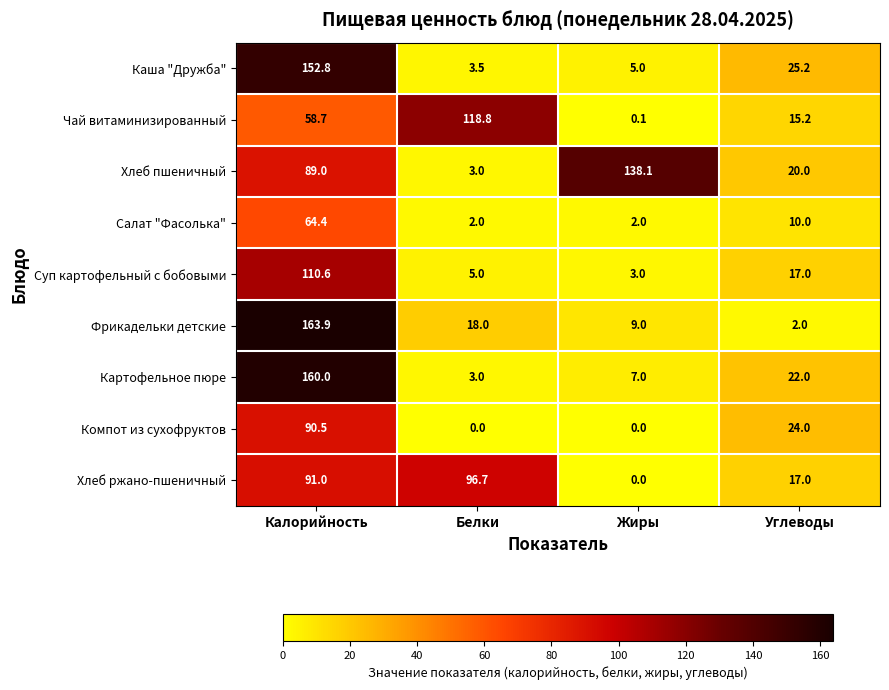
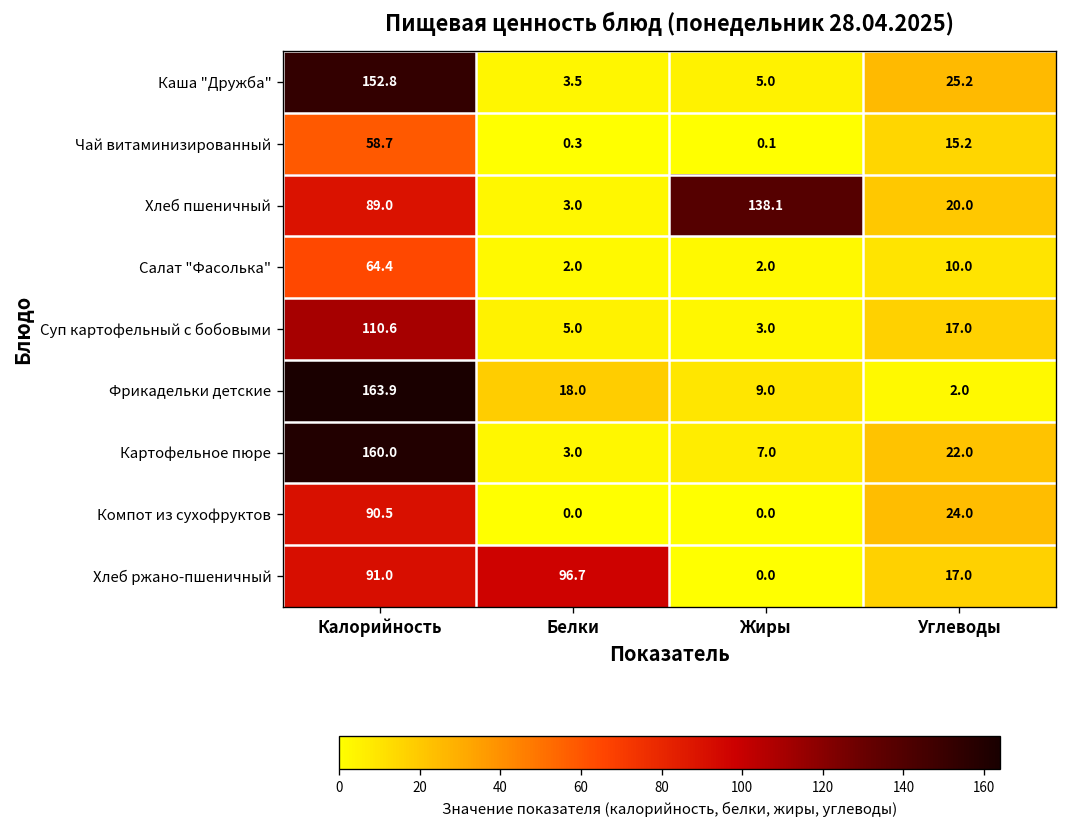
Чай витаминизированный, Белки: 118.8 -> 0.3
